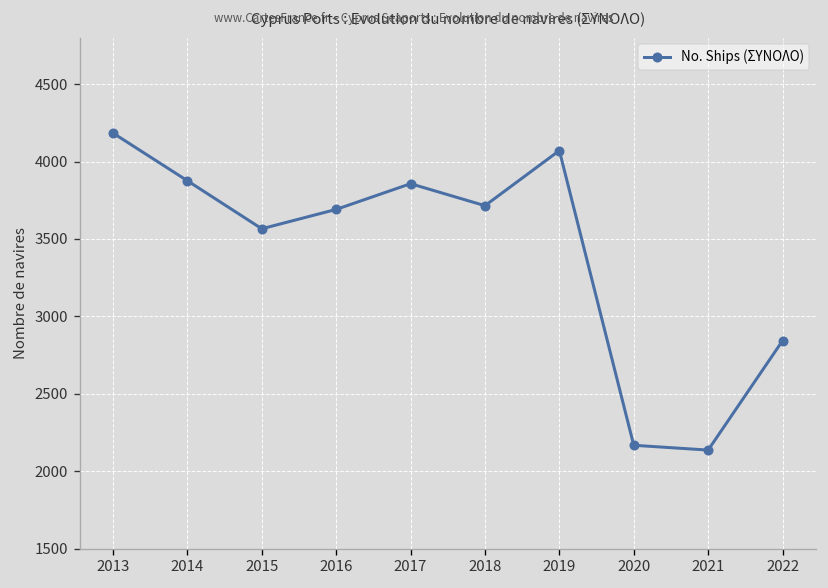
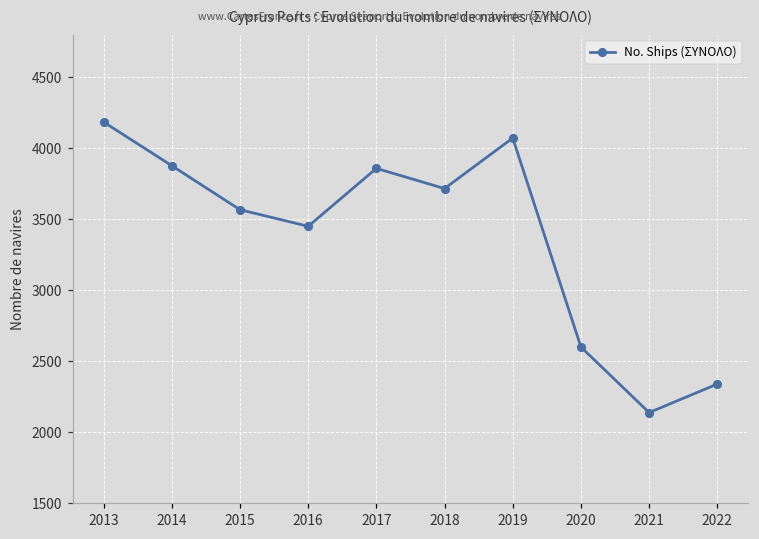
2016: 3690 -> 3450
2020: 2170 -> 2600
2022: 2840 -> 2340
